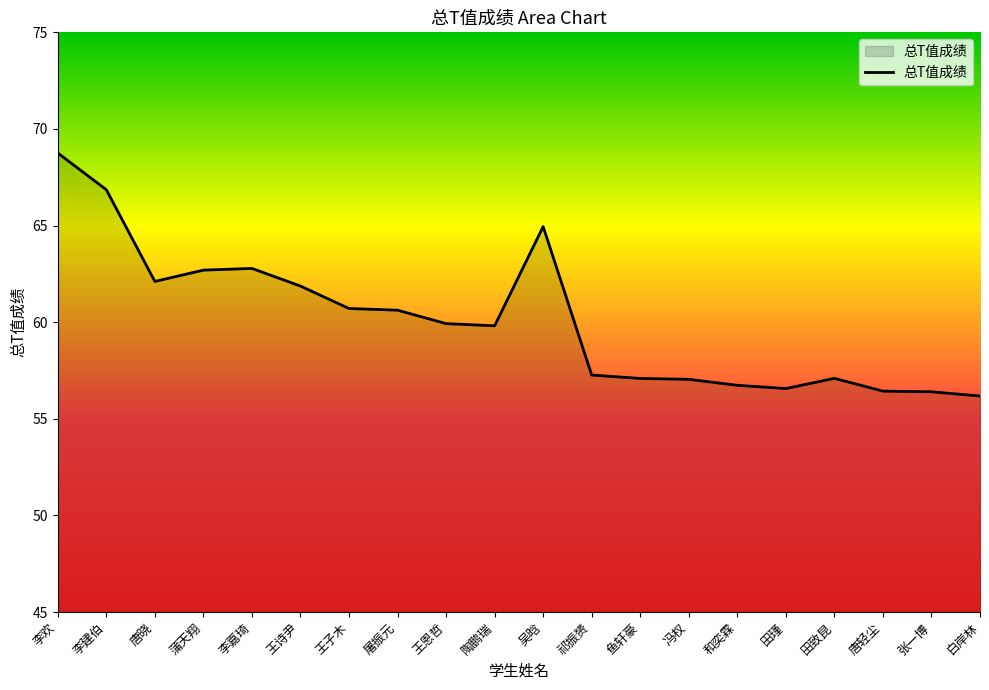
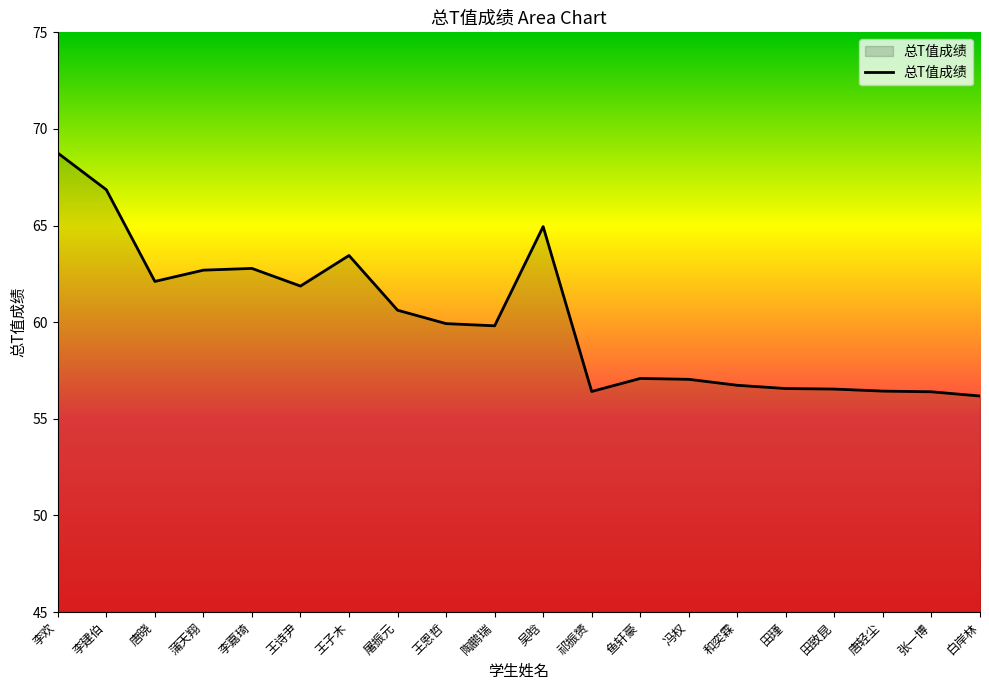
王子木: 60.7 -> 63.5
祁振赟: 57.3 -> 56.4
田致昆: 57.1 -> 56.5
